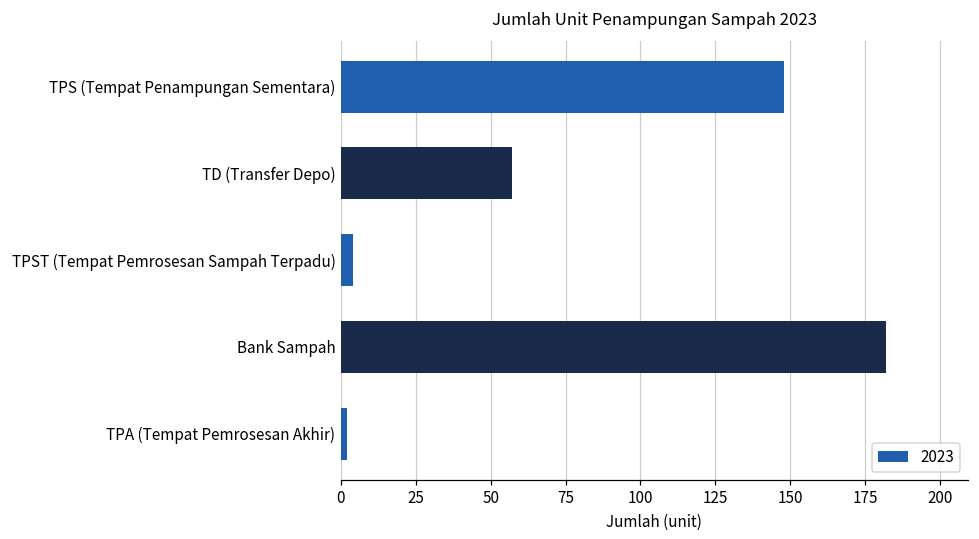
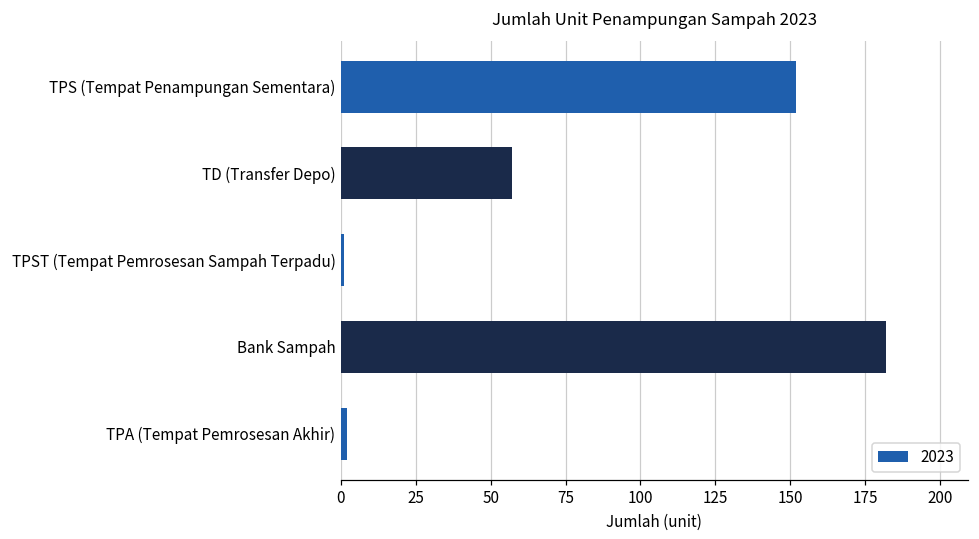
TPS (Tempat Penampungan Sementara): 148 -> 152
TPST (Tempat Pemrosesan Sampah Terpadu): 4 -> 1
